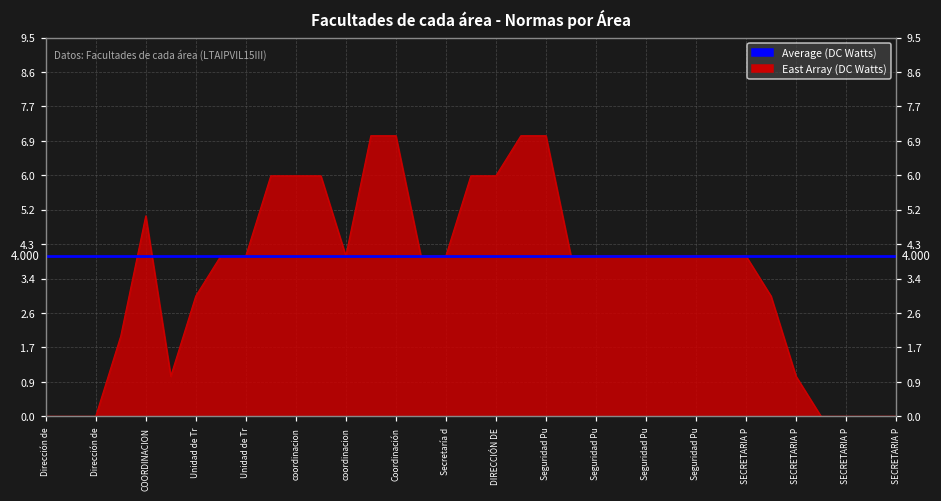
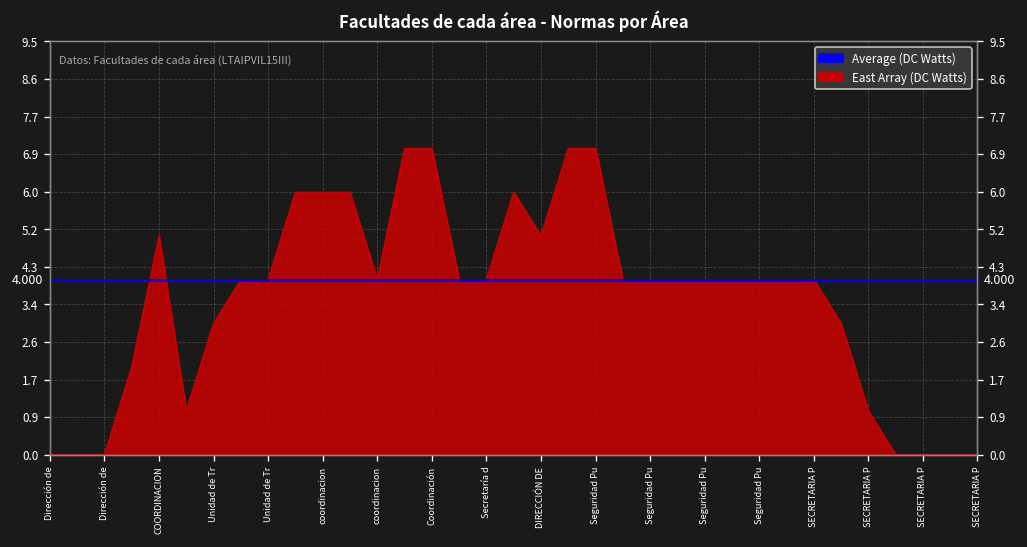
East Array (DC Watts), DIRECCIÓN DE: 6 -> 5
